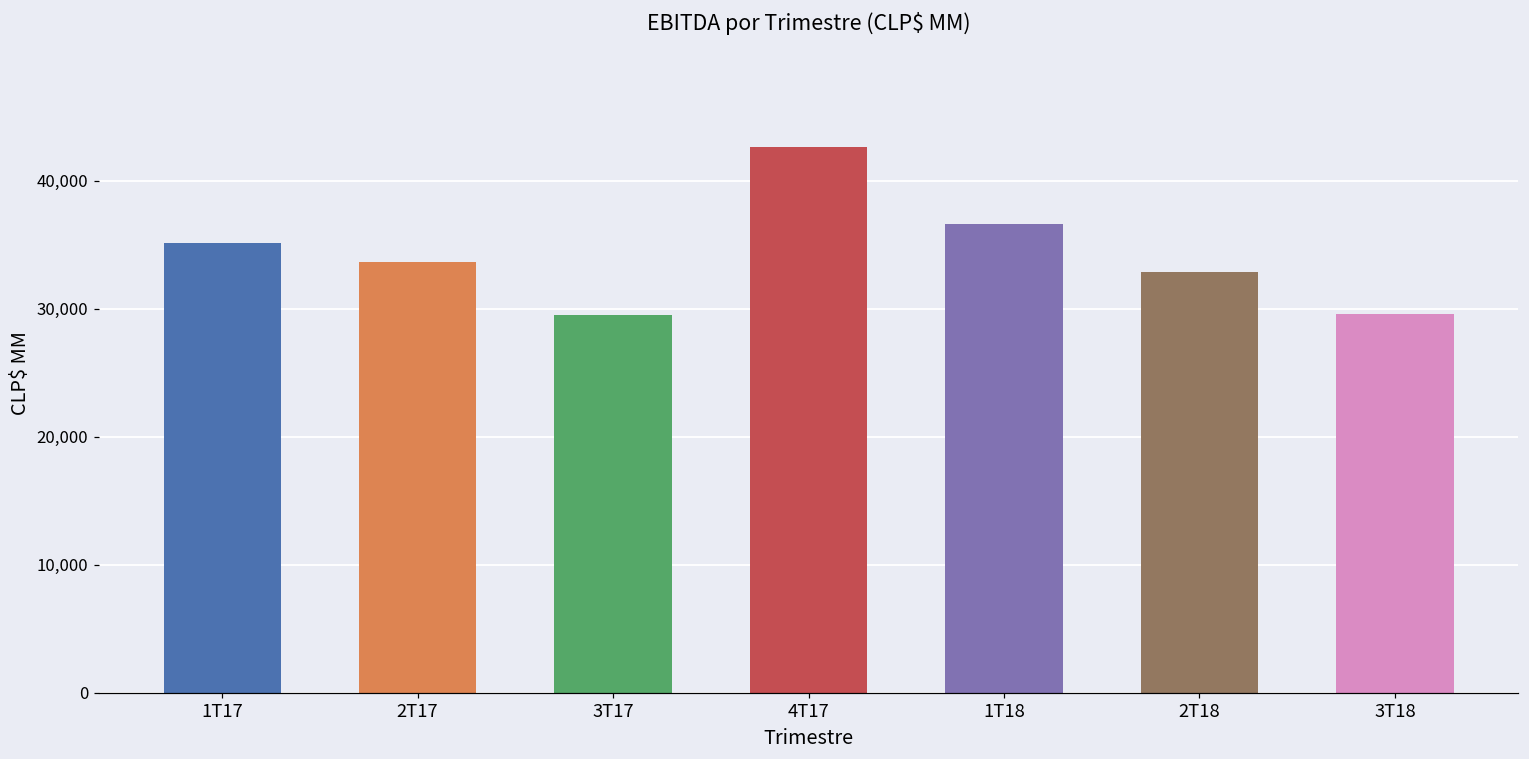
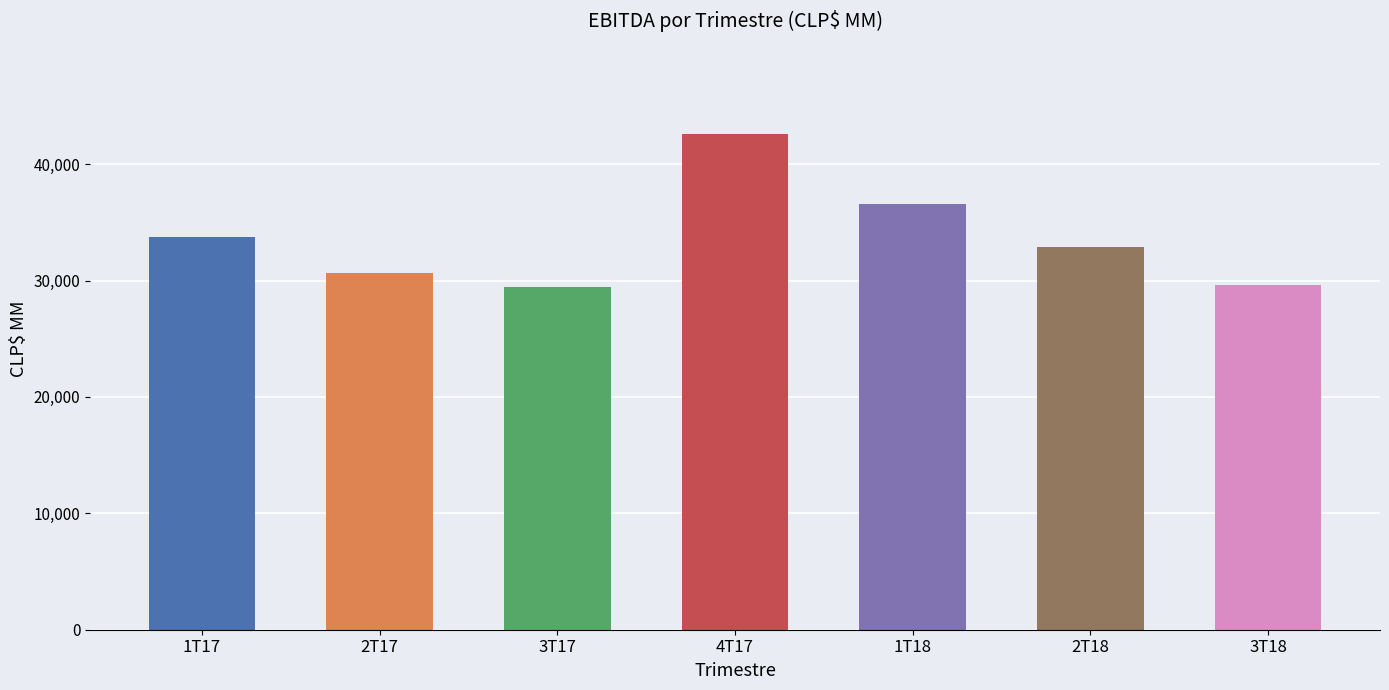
1T17: 35,100 -> 33,800
2T17: 33,700 -> 30,700
